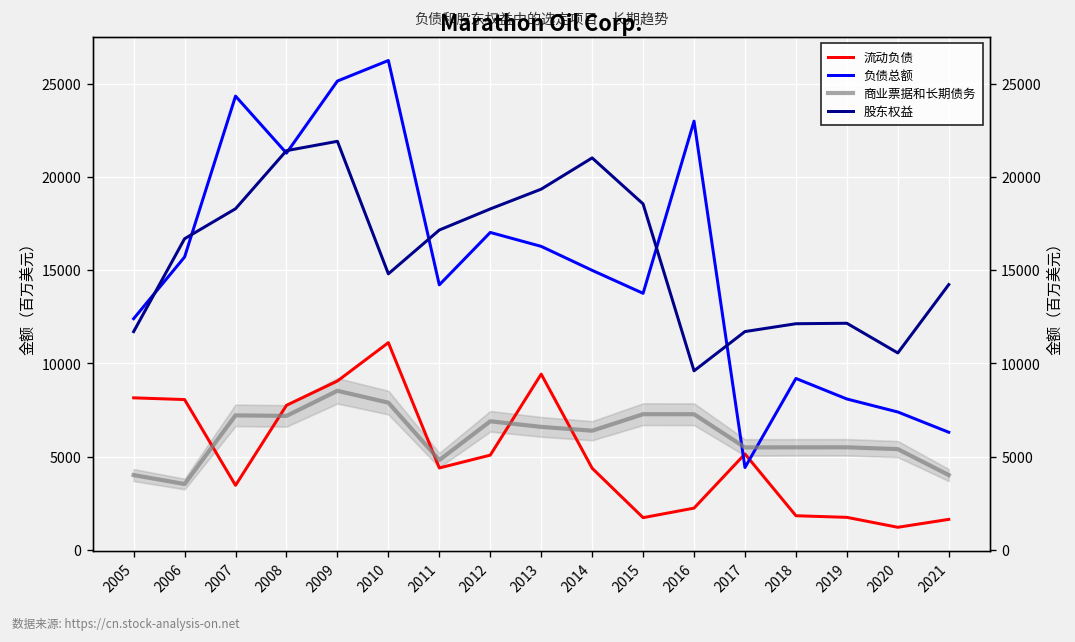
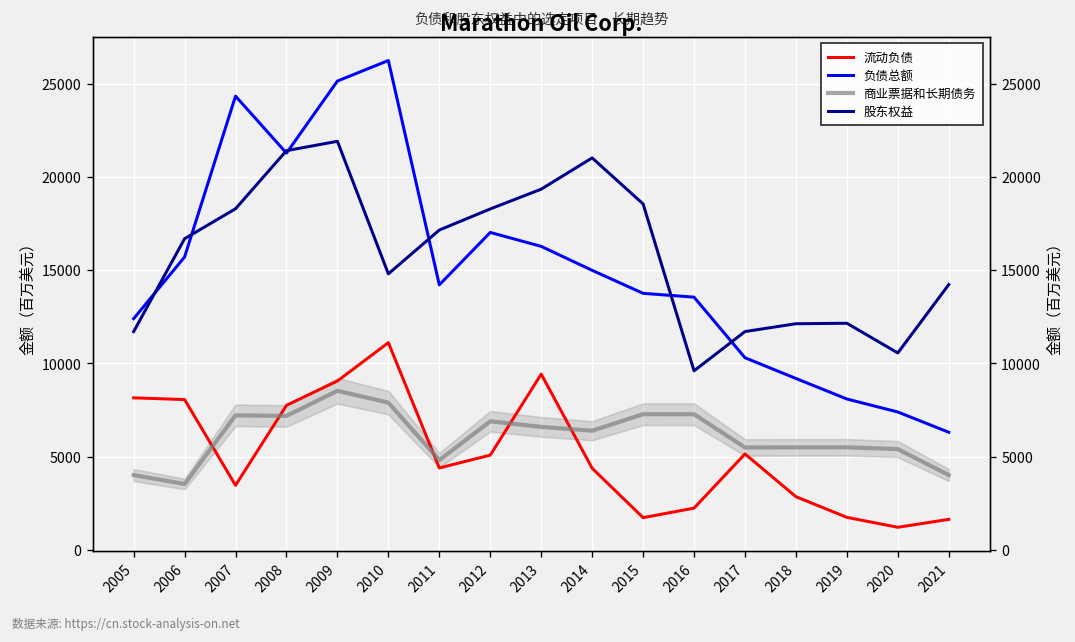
负债总额, 2016: 23000 -> 13600
负债总额, 2017: 4400 -> 10300
流动负债, 2018: 1800 -> 2900
